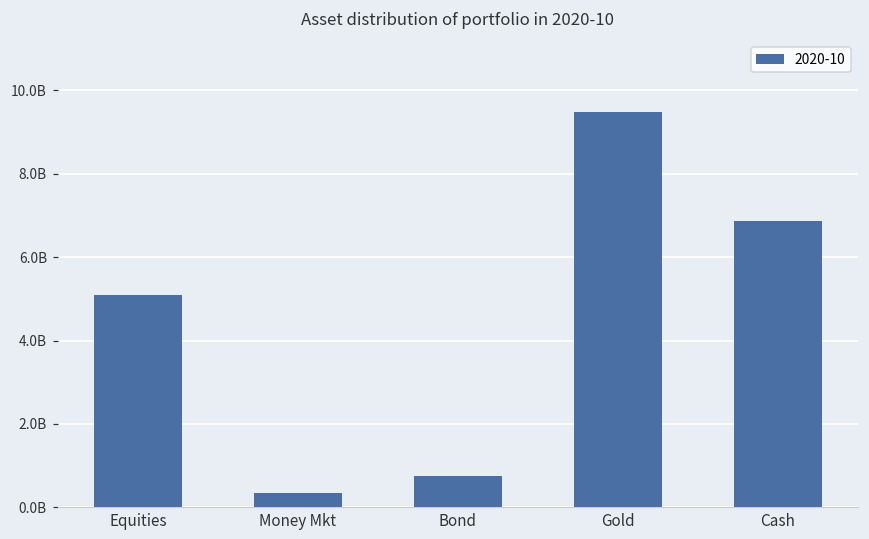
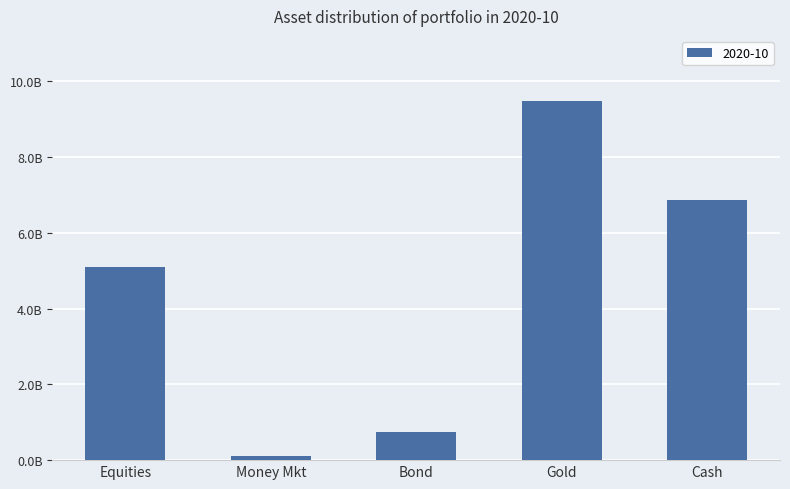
Money Mkt: 300000000 -> 100000000
